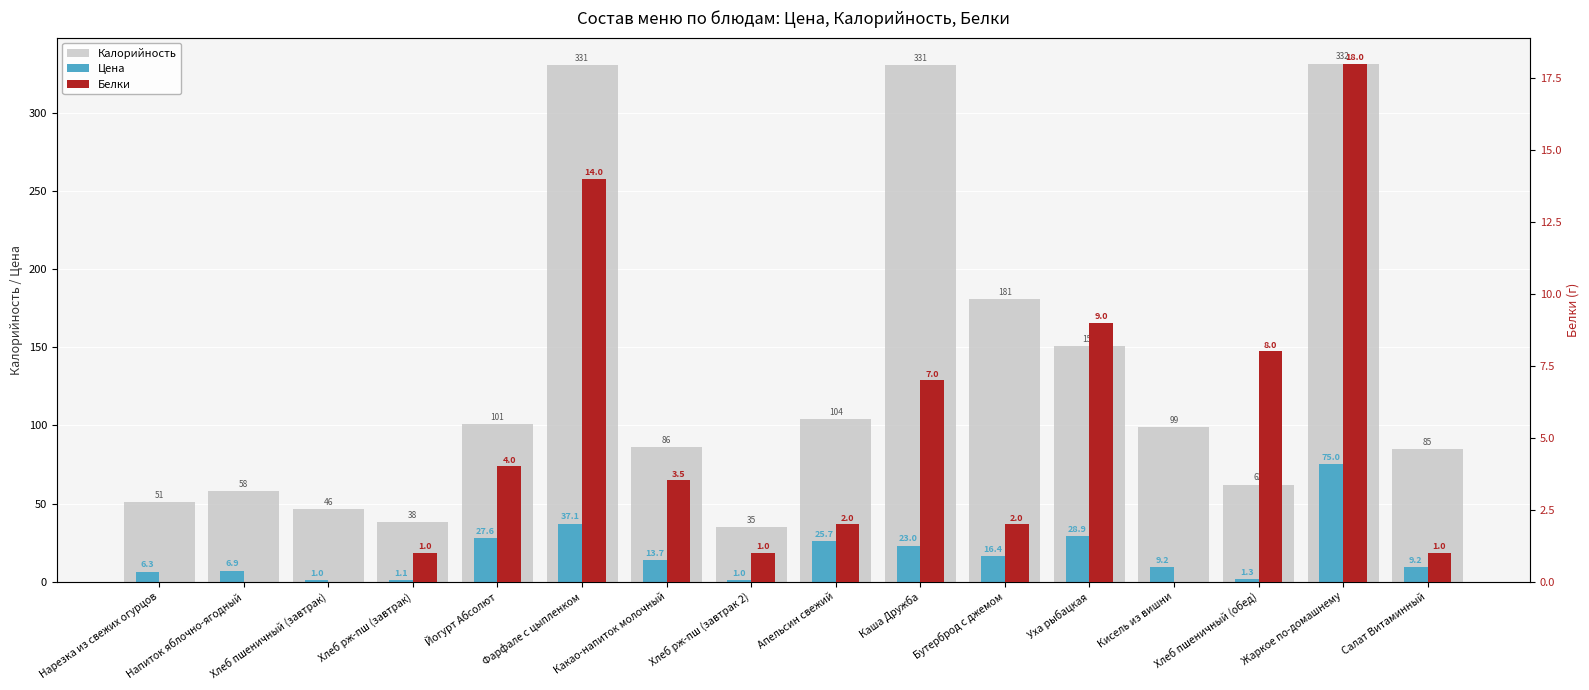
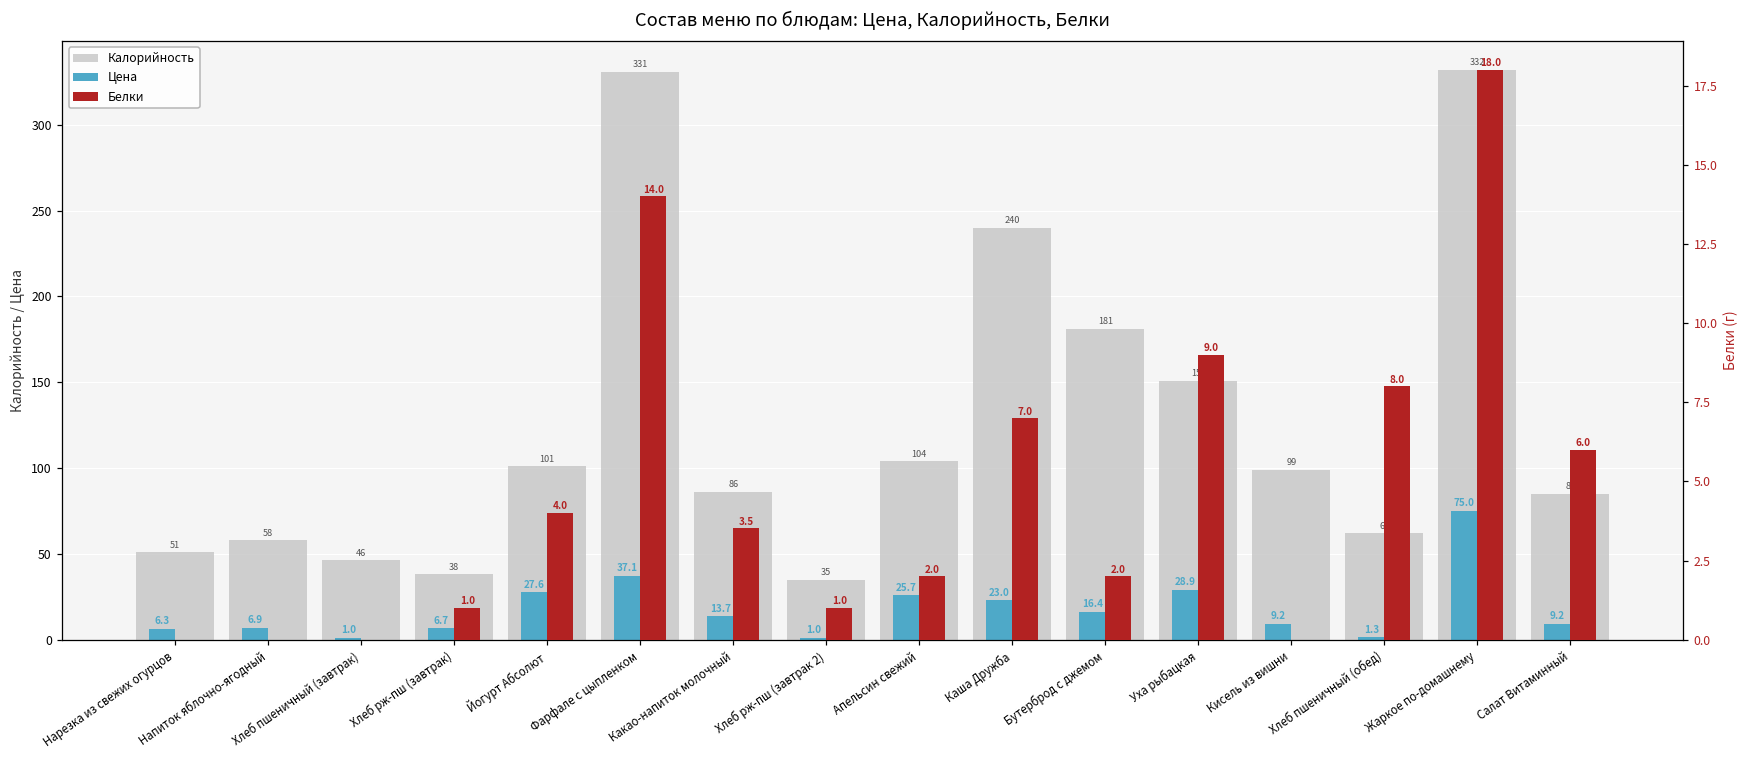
Цена, Хлеб рж-пш (завтрак): 1.1 -> 6.7
Калорийность, Каша Дружба: 331 -> 240
Белки, Салат Витаминный: 1.0 -> 6.0
